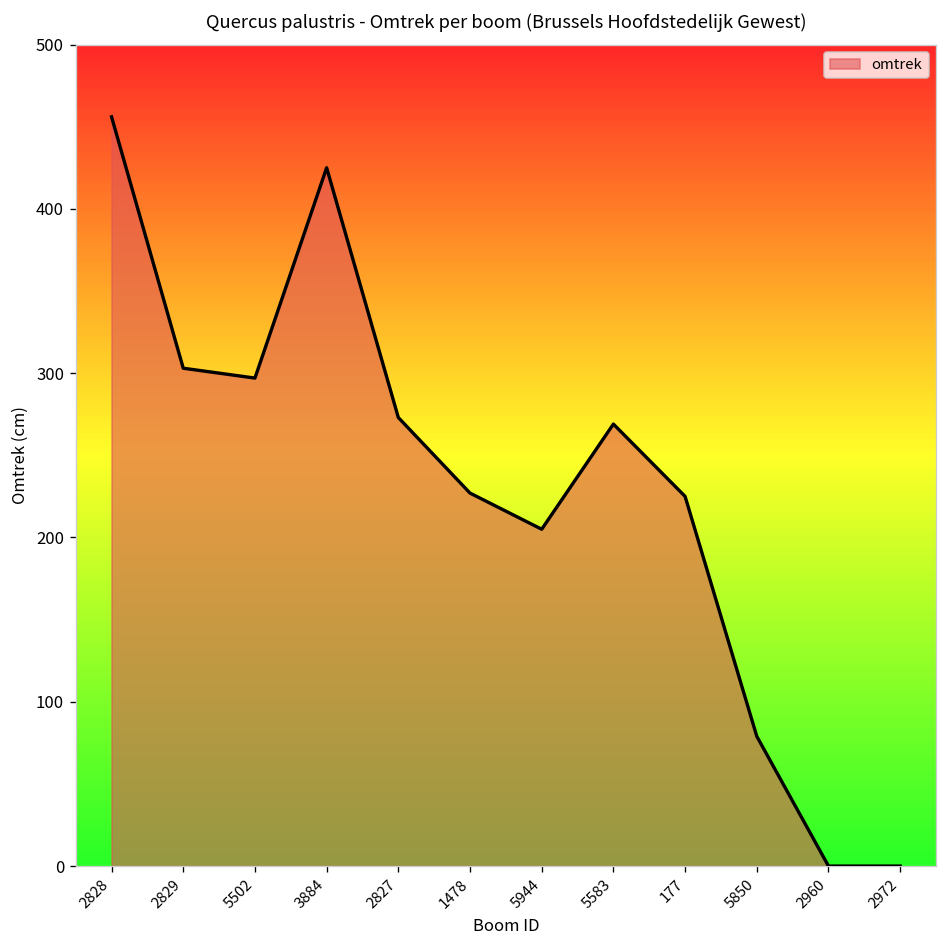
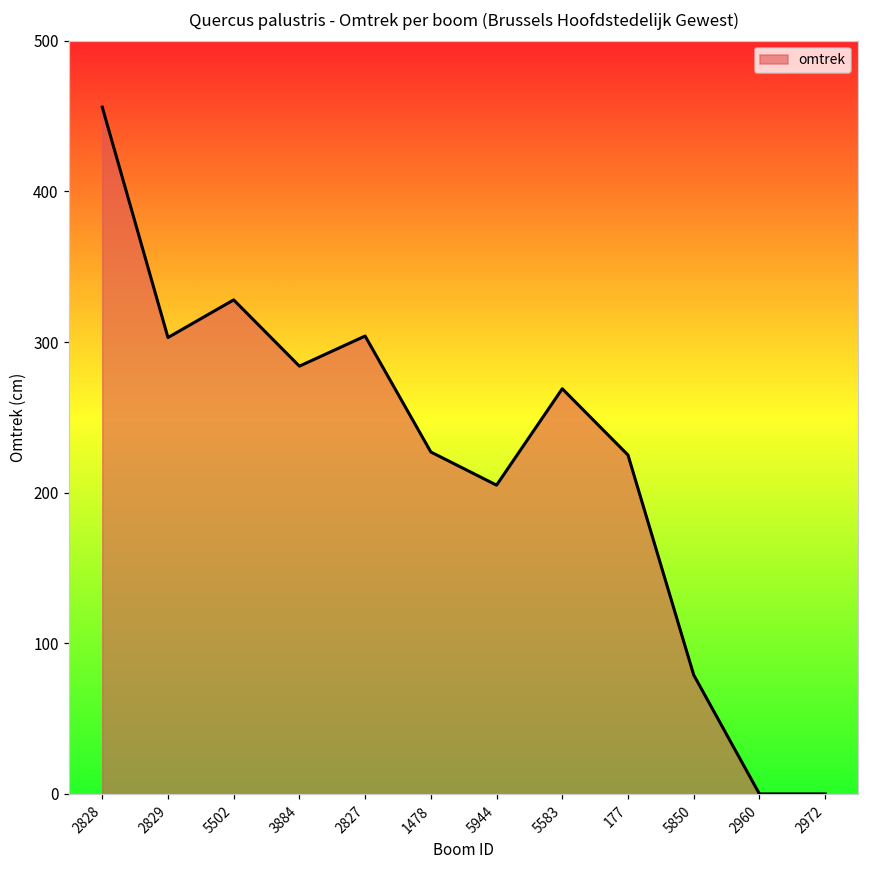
5502: 297 -> 328
3884: 425 -> 284
2827: 273 -> 304
